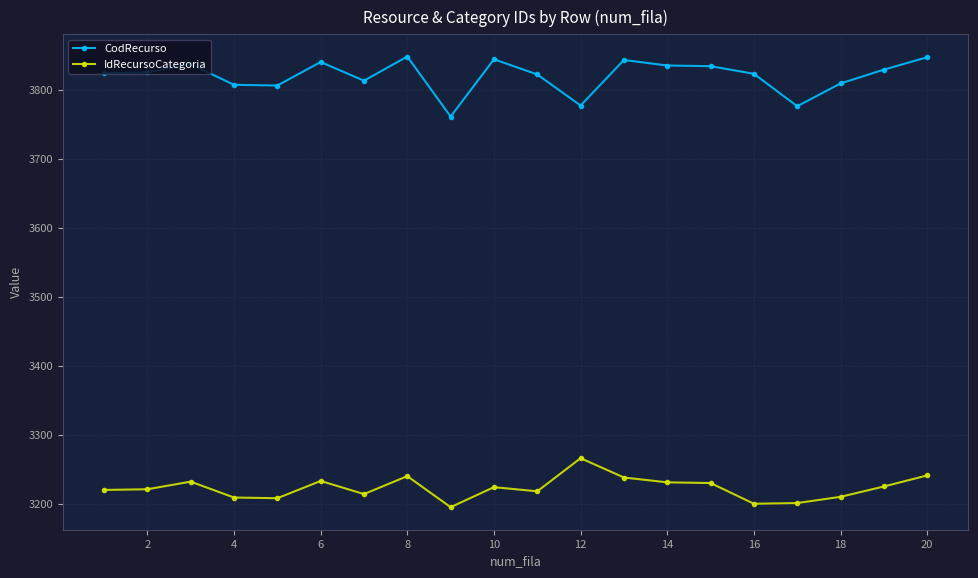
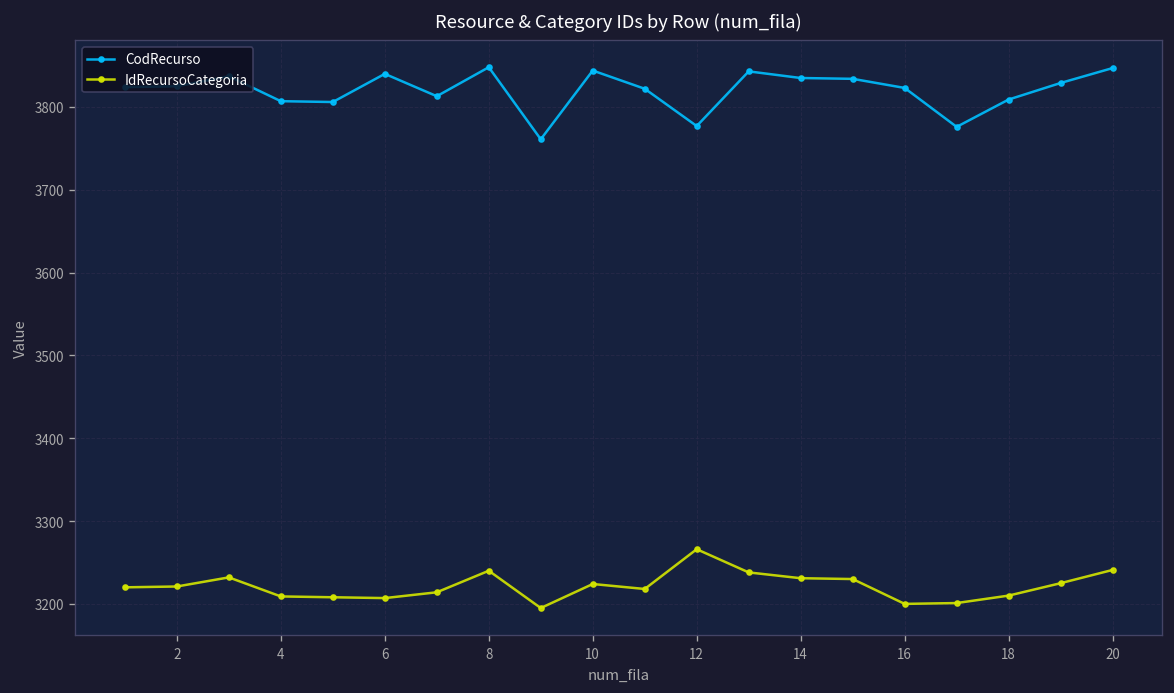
IdRecursoCategoria, 6: 3230 -> 3210
